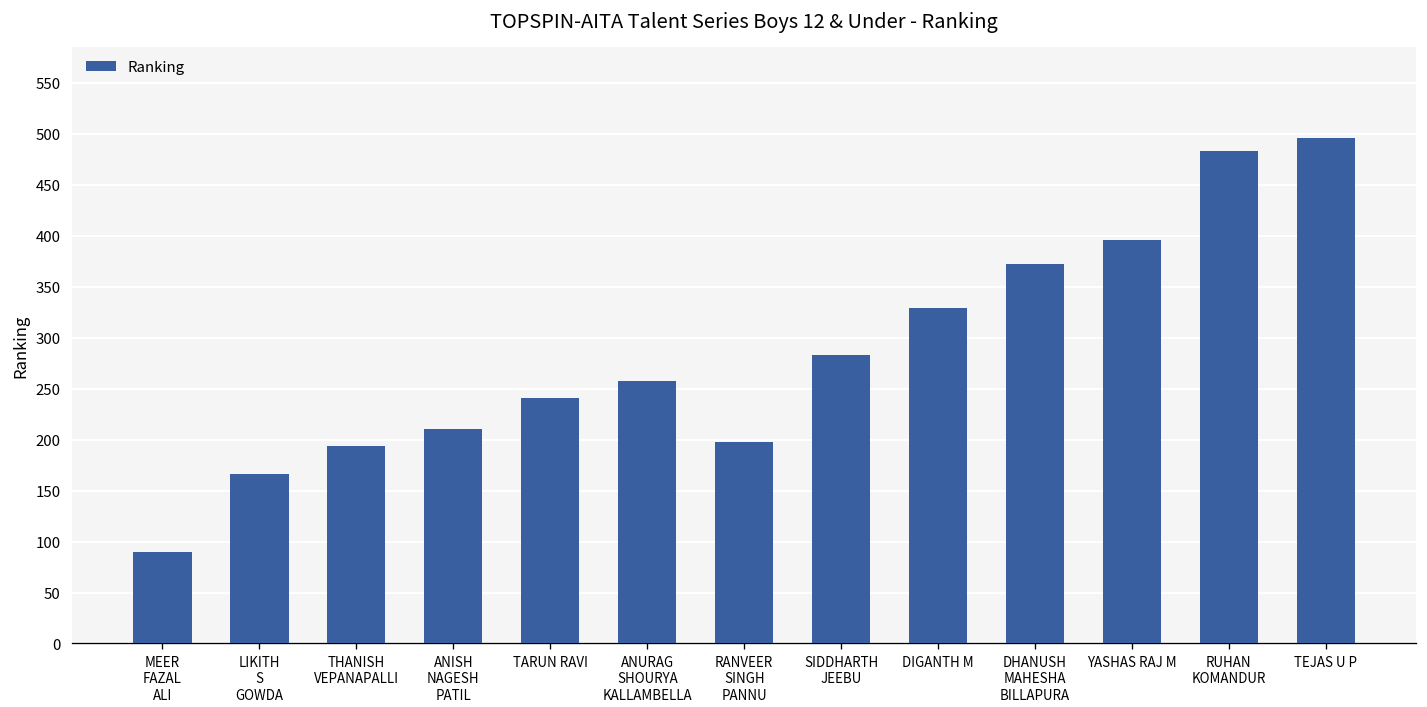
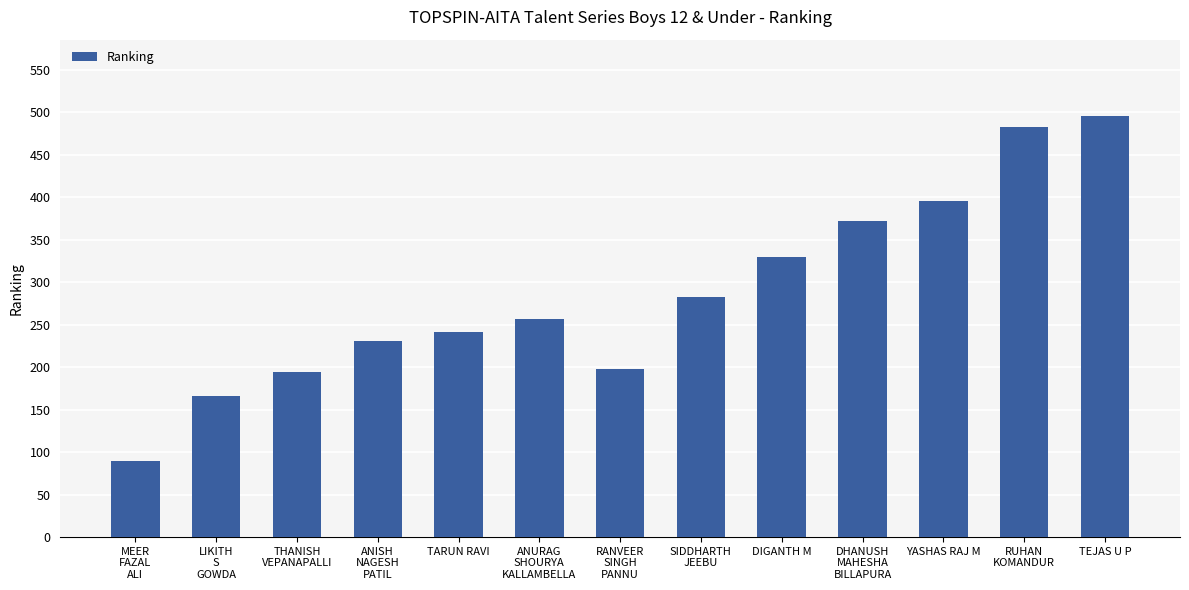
ANISH NAGESH PATIL: 210 -> 230
